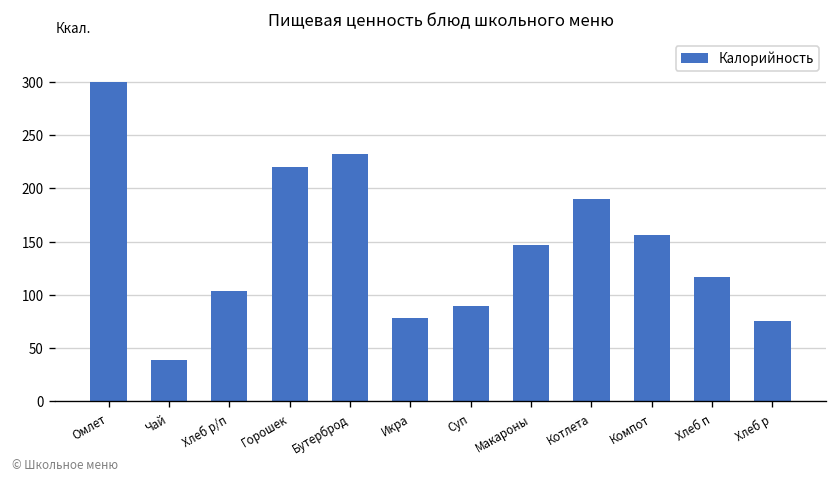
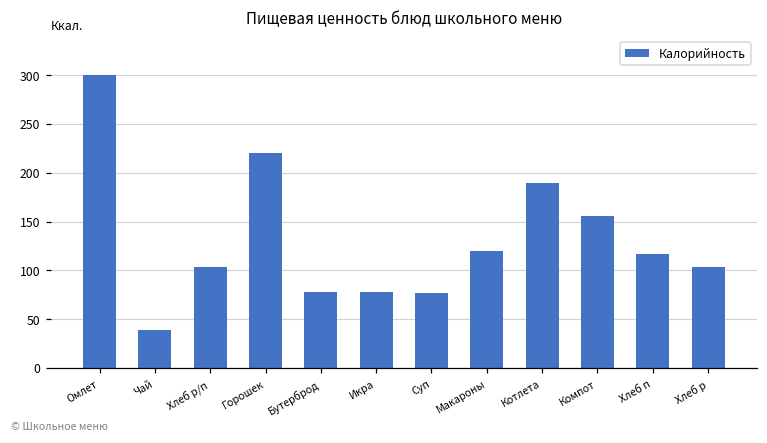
Бутерброд: 230 -> 80
Суп: 90 -> 80
Макароны: 150 -> 120
Хлеб р: 80 -> 100
